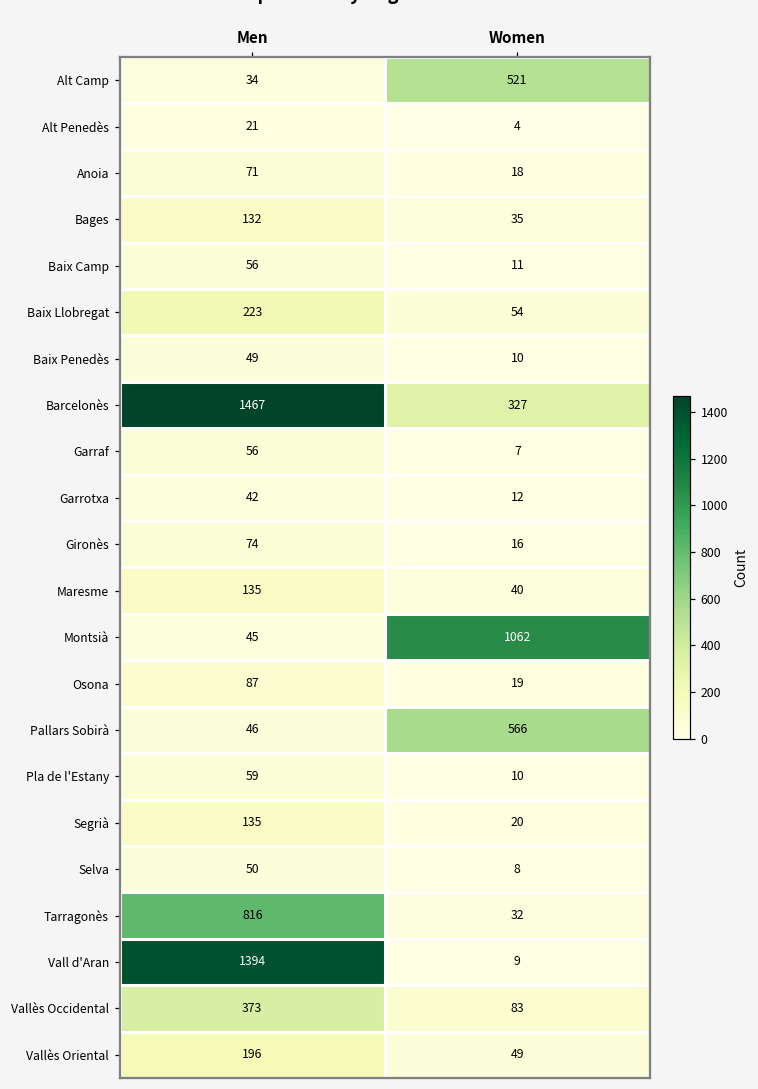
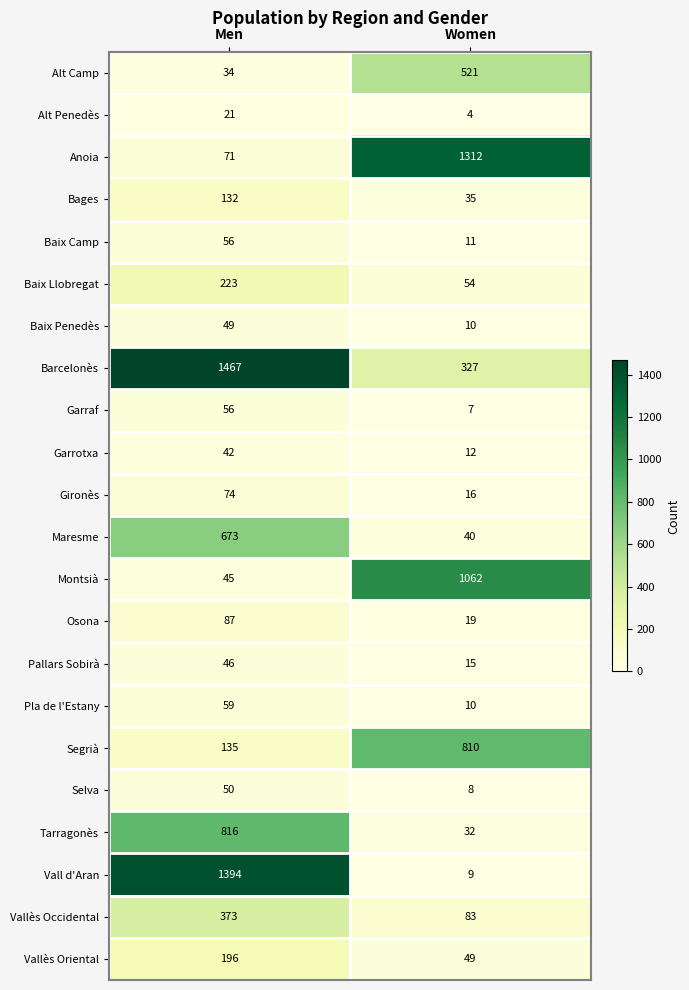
Anoia, Women: 18 -> 1312
Maresme, Men: 135 -> 673
Pallars Sobirà, Women: 566 -> 15
Segrià, Women: 20 -> 810
